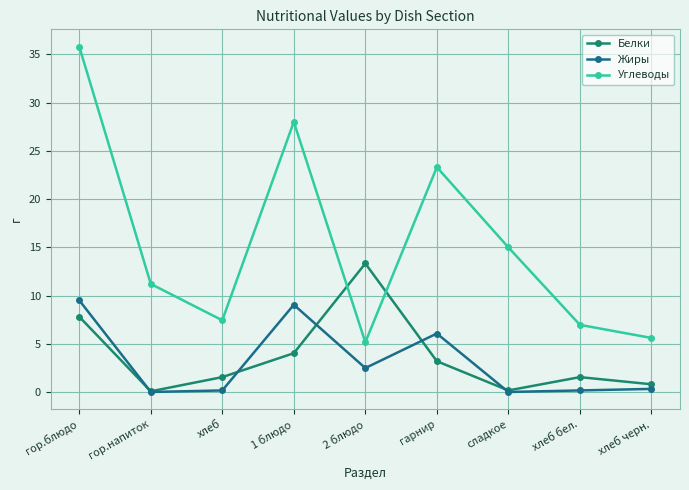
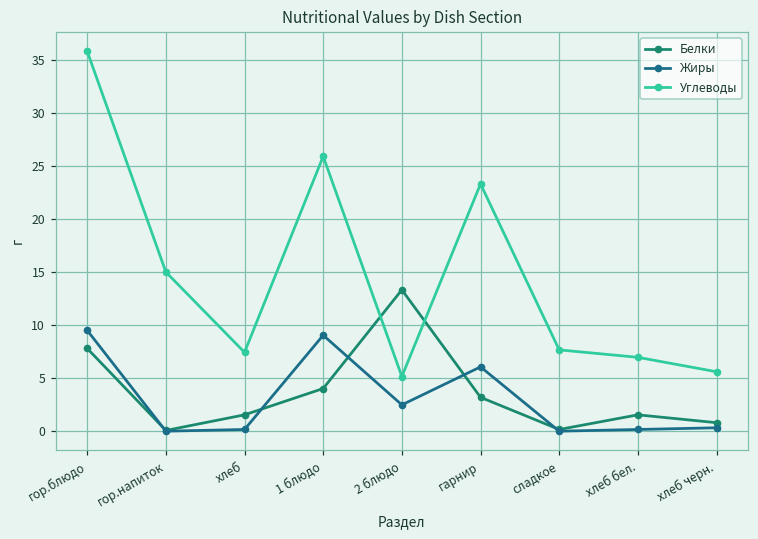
Углеводы, гор.напиток: 11 -> 15
Углеводы, 1 блюдо: 28 -> 26
Углеводы, сладкое: 15 -> 8
